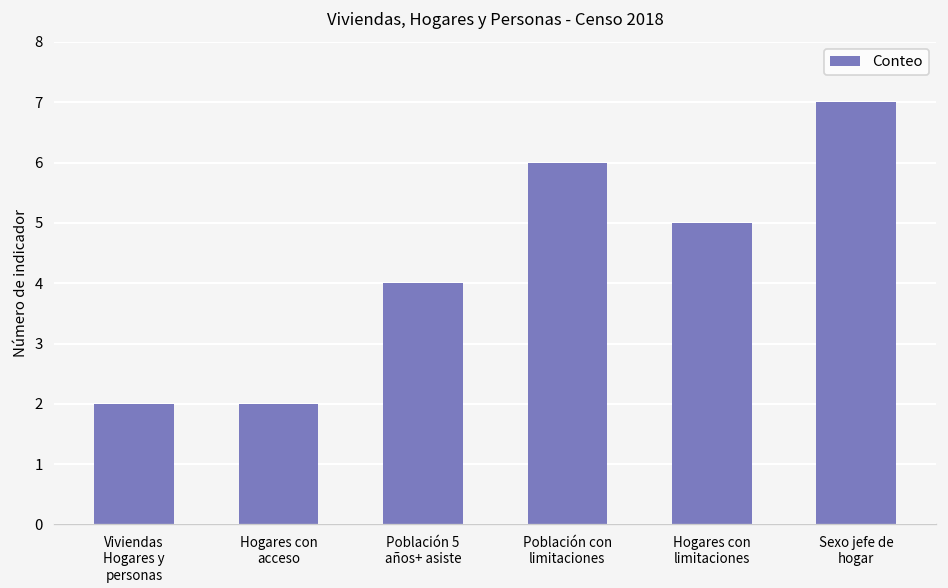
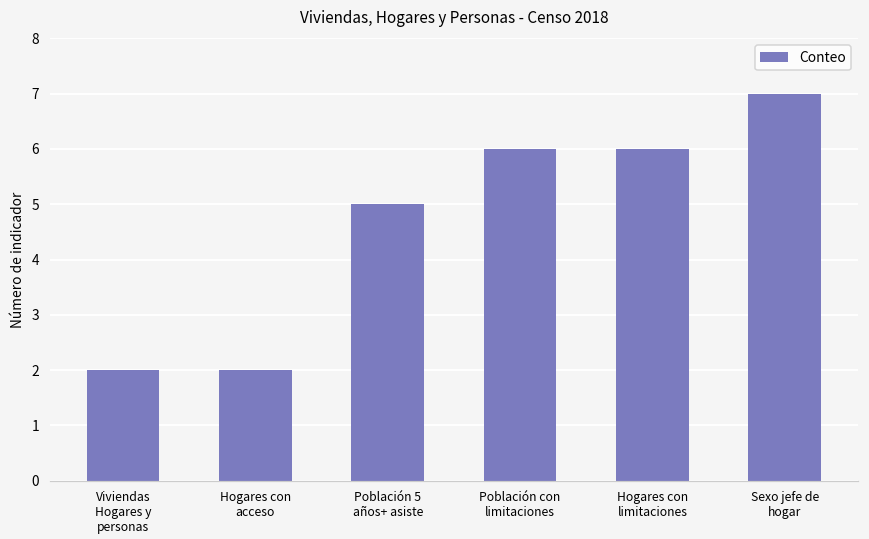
Población 5 años+ asiste: 4 -> 5
Hogares con limitaciones: 5 -> 6
